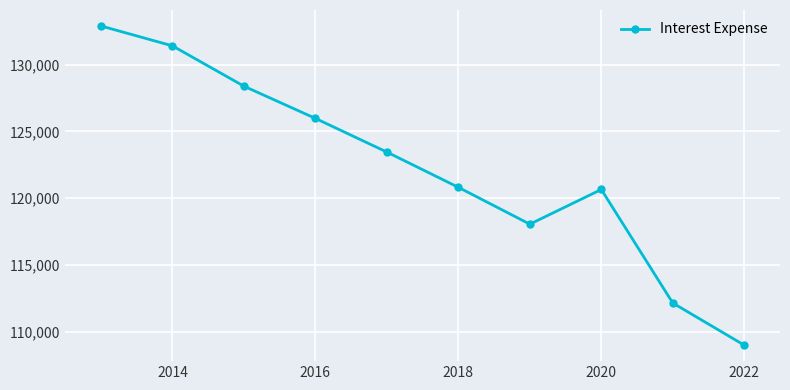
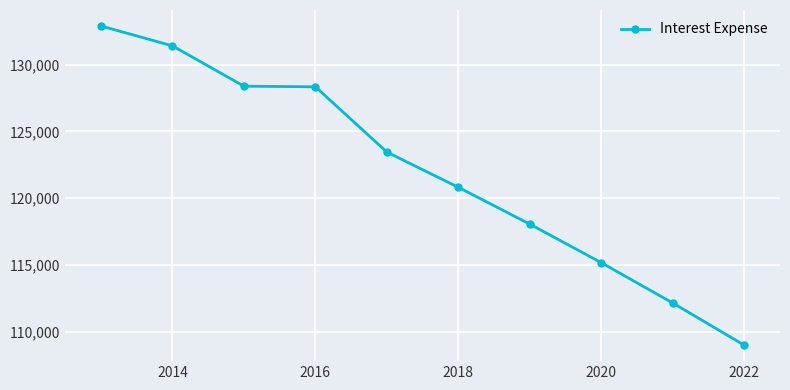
2016: 126,000 -> 128,300
2020: 120,600 -> 115,200
